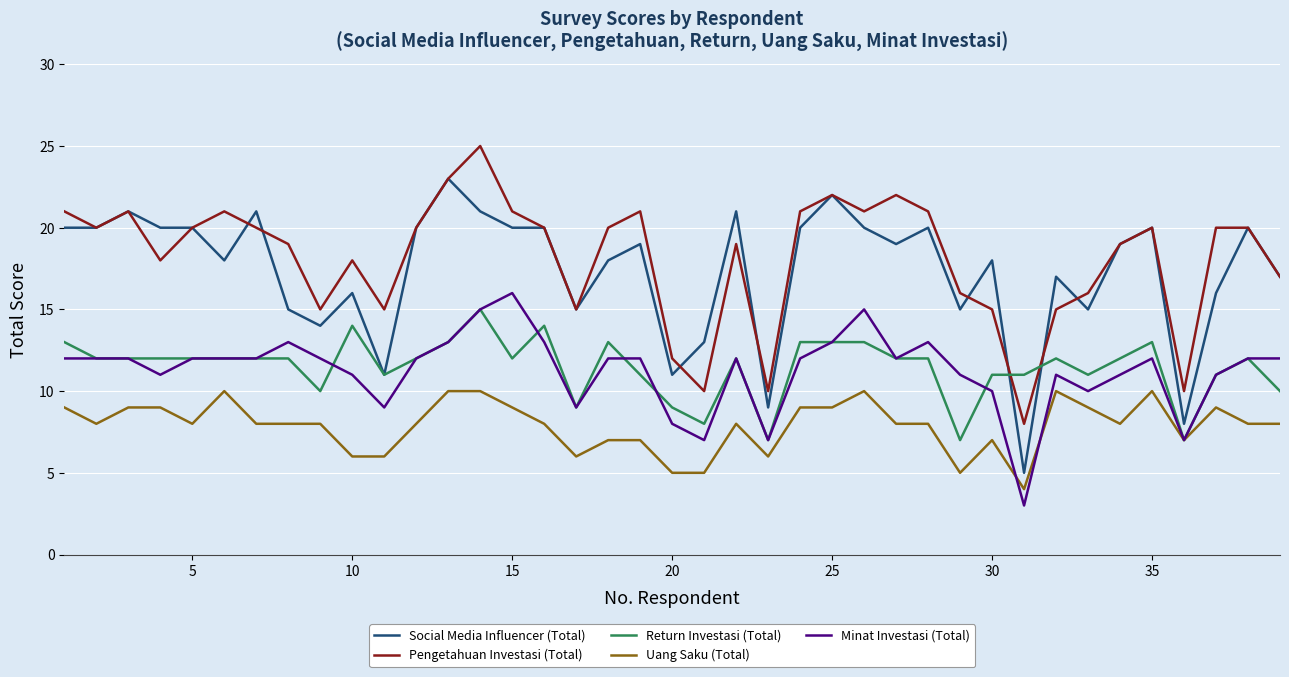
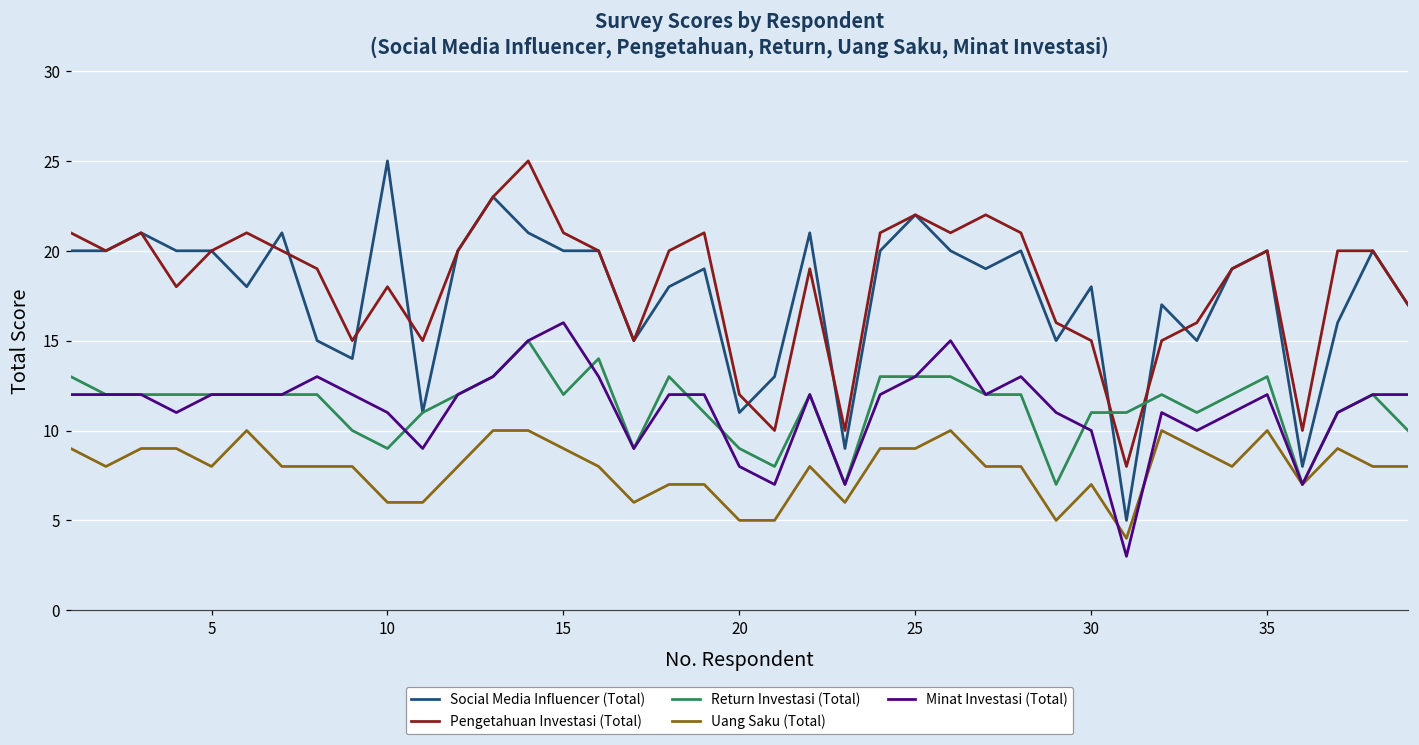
Social Media Influencer (Total), 10: 16 -> 25
Return Investasi (Total), 10: 14 -> 9
